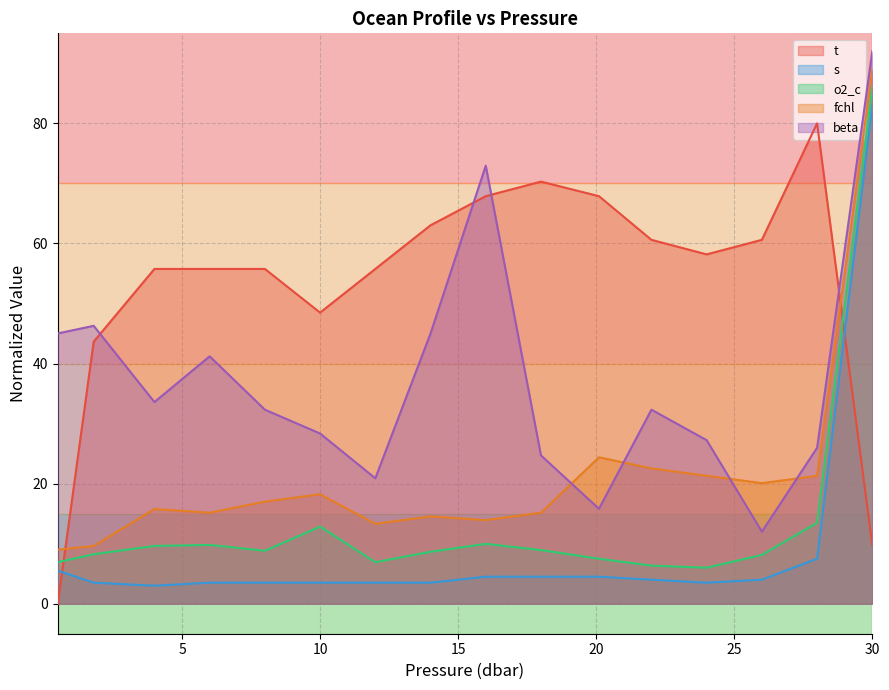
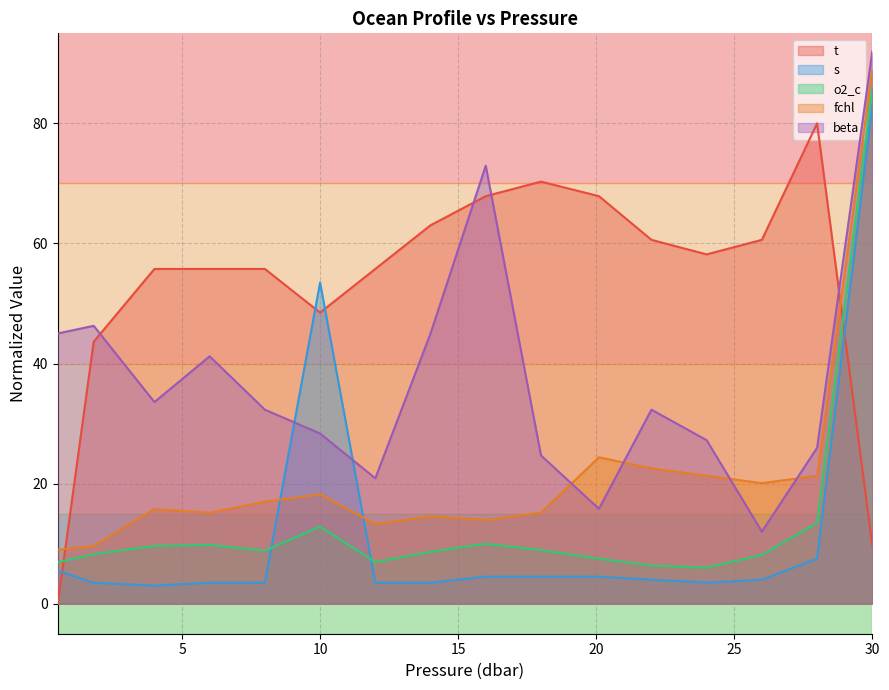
s, 10: 3 -> 54
